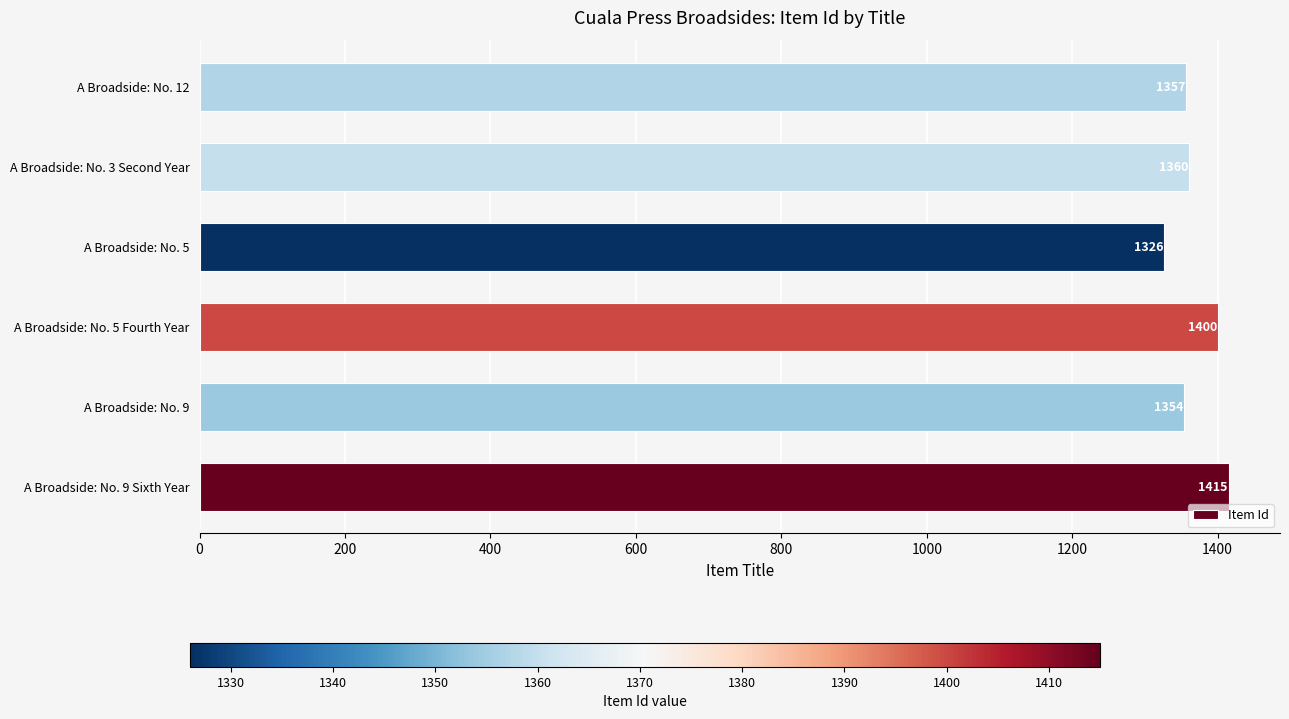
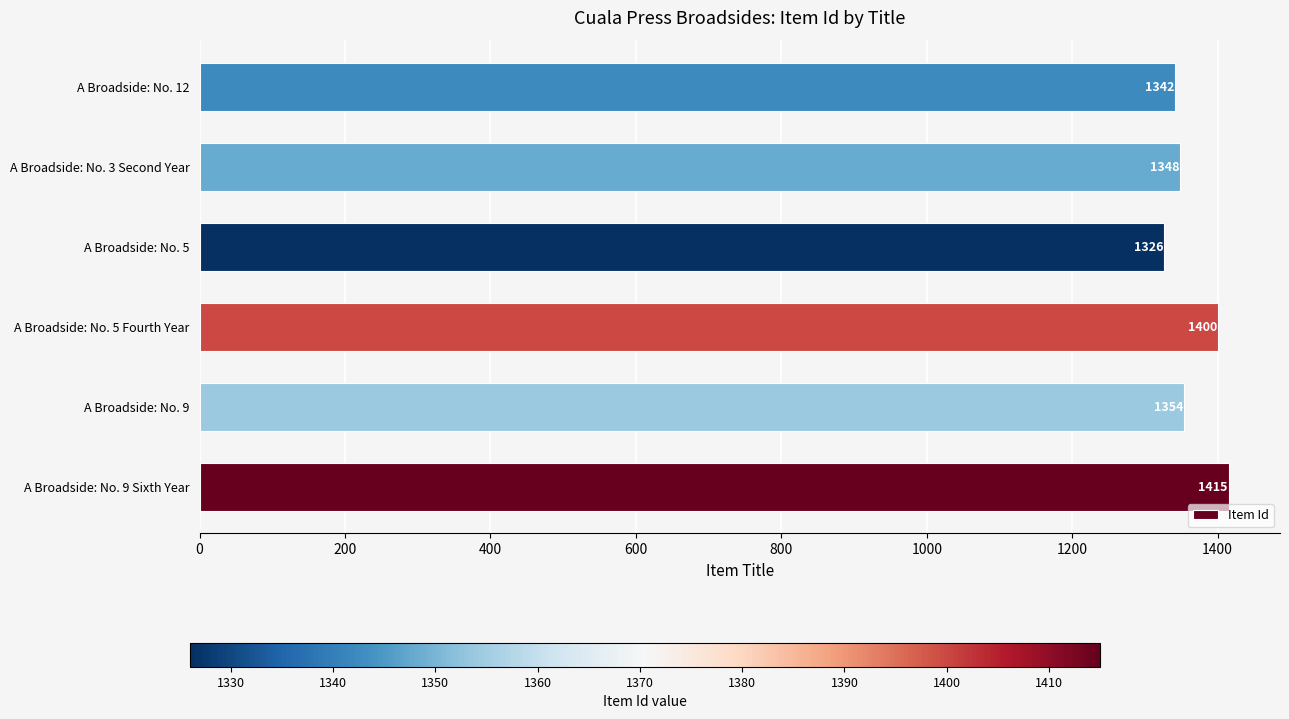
A Broadside: No. 12: 1357 -> 1342
A Broadside: No. 3 Second Year: 1360 -> 1348
